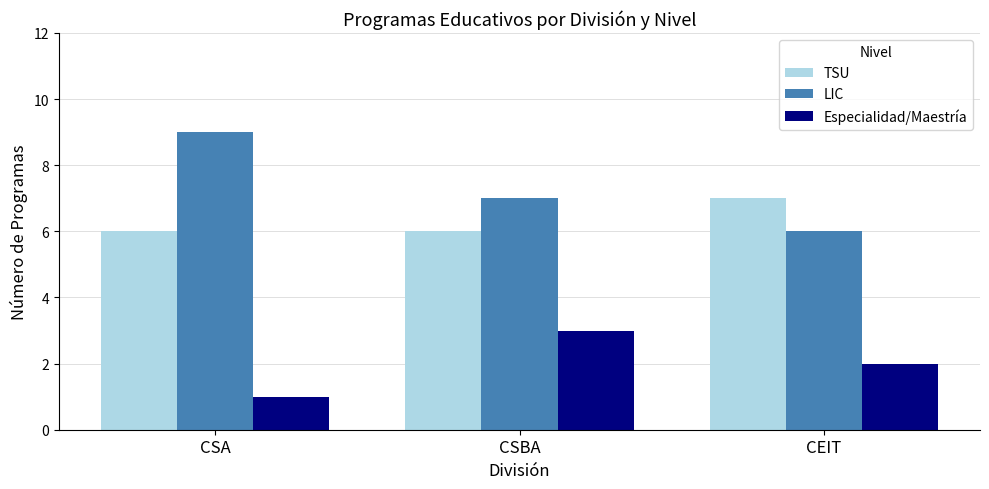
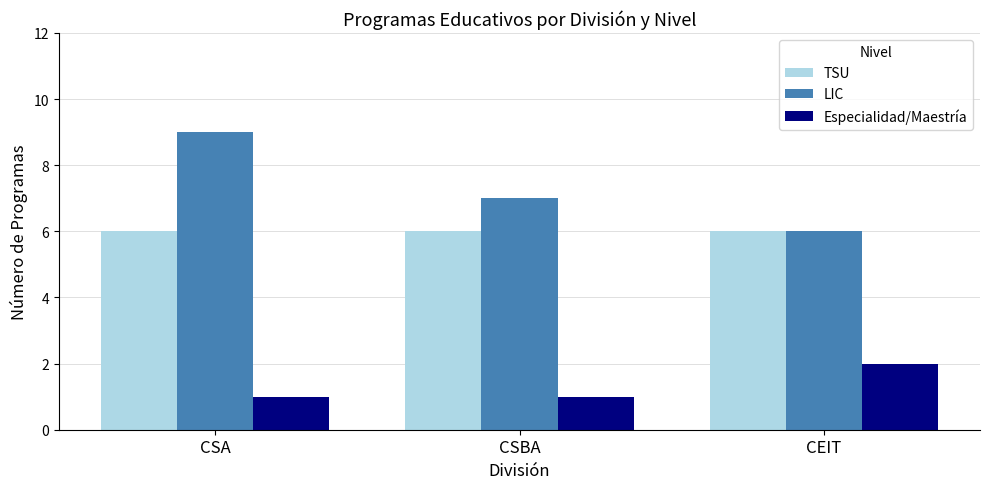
Especialidad/Maestría, CSBA: 3 -> 1
TSU, CEIT: 7 -> 6
